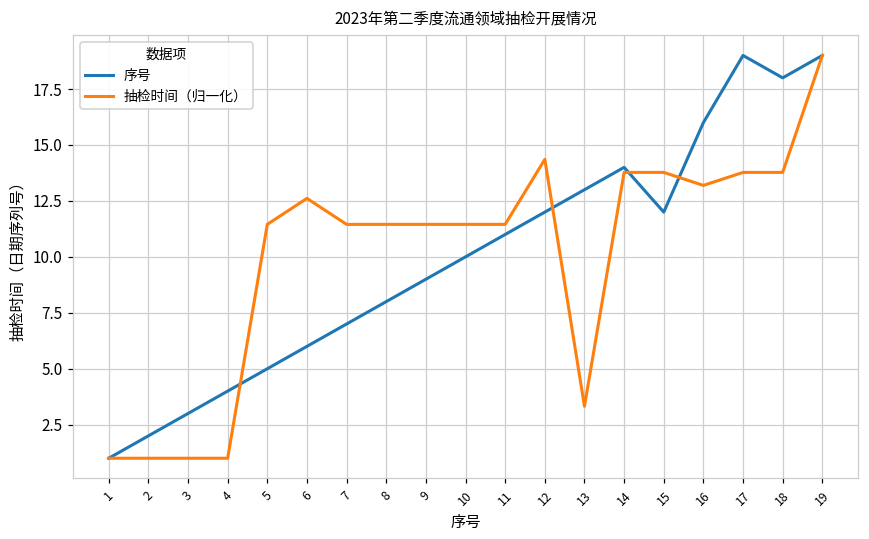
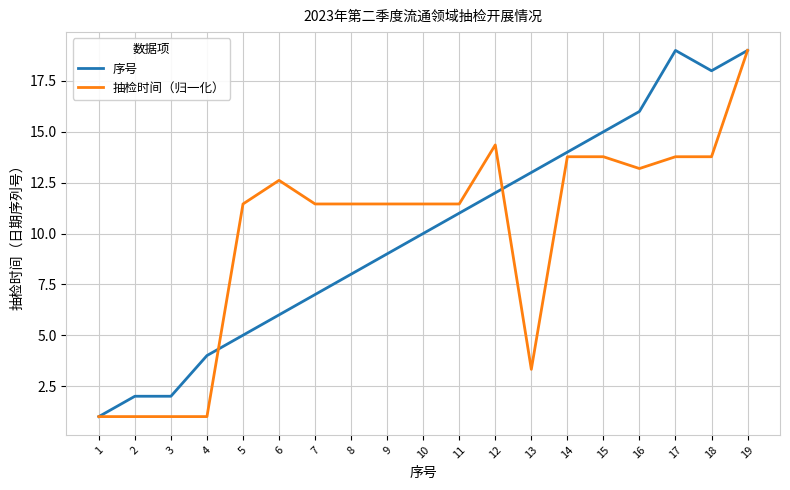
序号, 3: 3 -> 2
序号, 15: 12 -> 15
